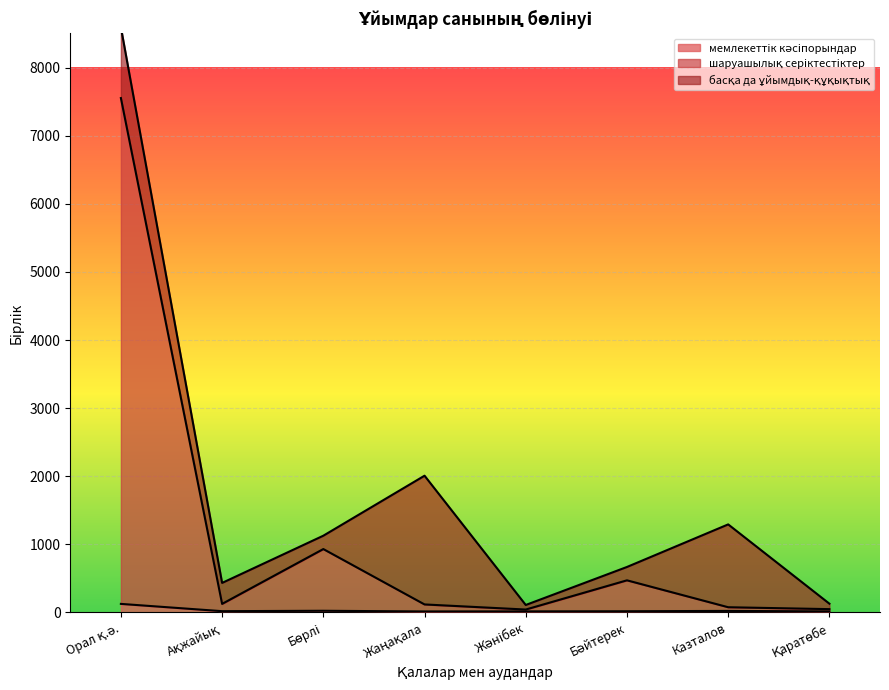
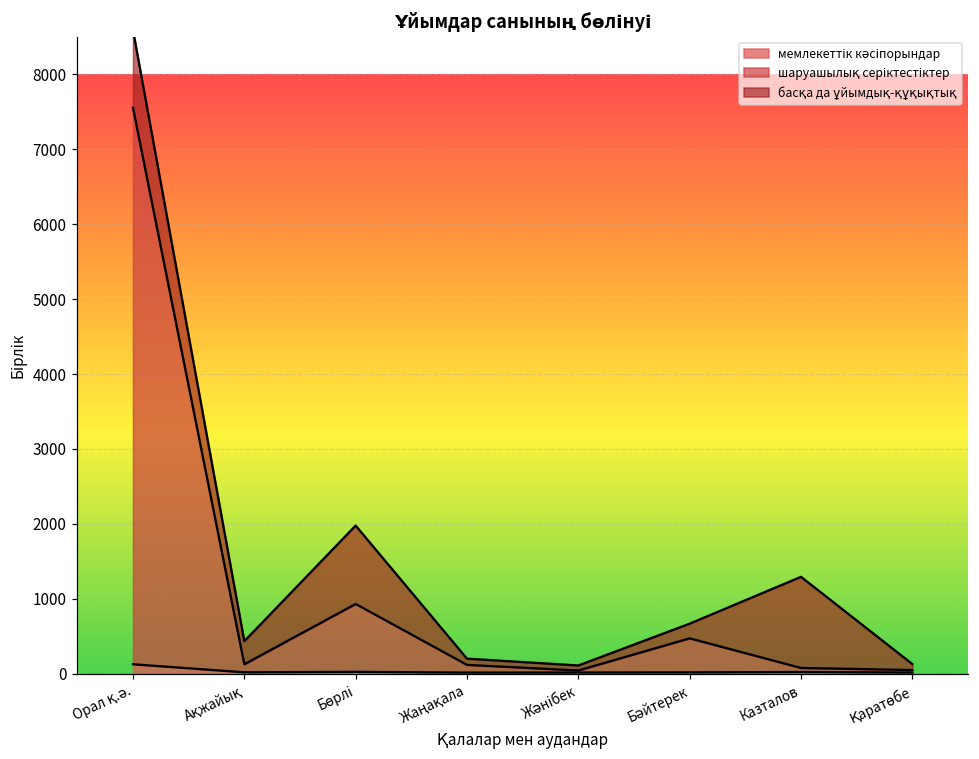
басқа да ұйымдық-құқықтық, Бөрлі: 200 -> 1000
басқа да ұйымдық-құқықтық, Жаңақала: 1900 -> 100
